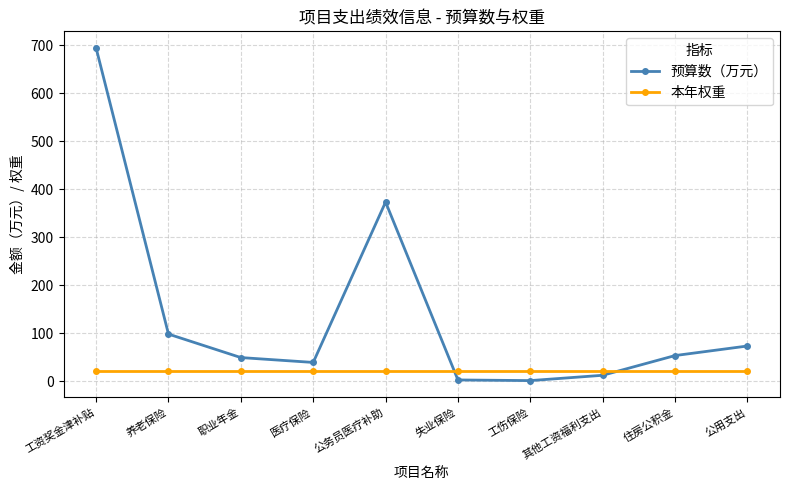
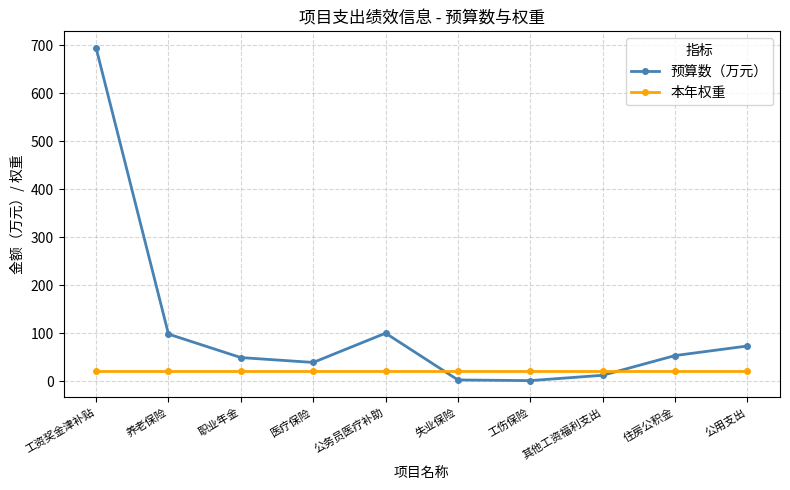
预算数（万元）, 公务员医疗补助: 370 -> 100
